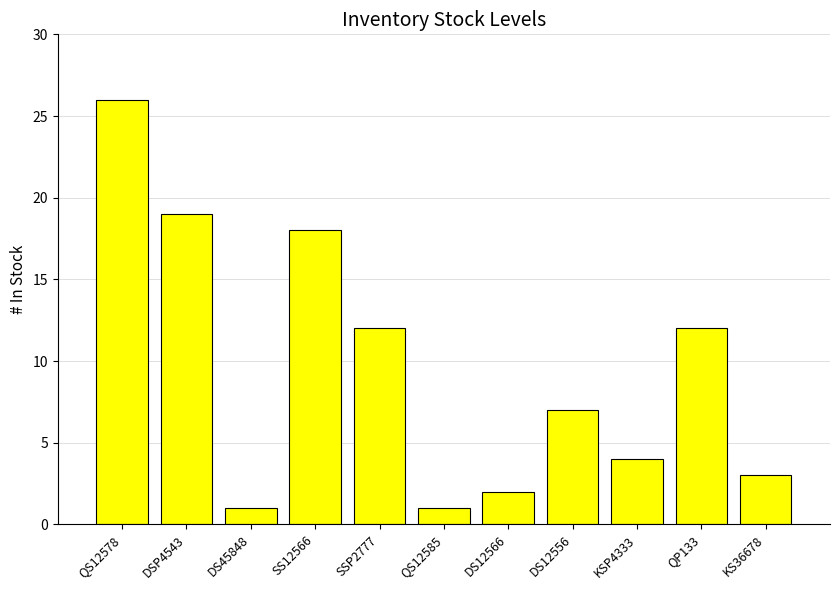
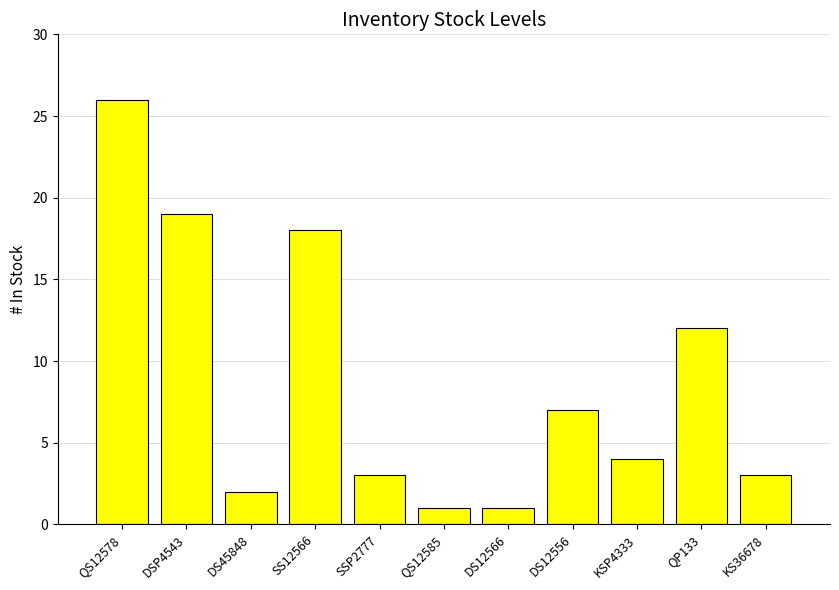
DS45848: 1 -> 2
SSP2777: 12 -> 3
DS12566: 2 -> 1
